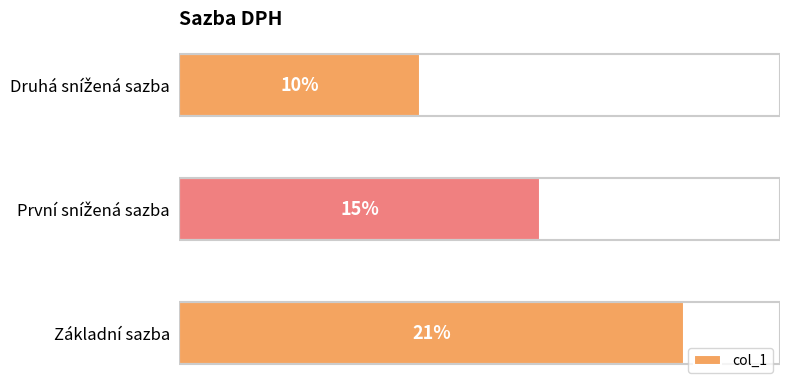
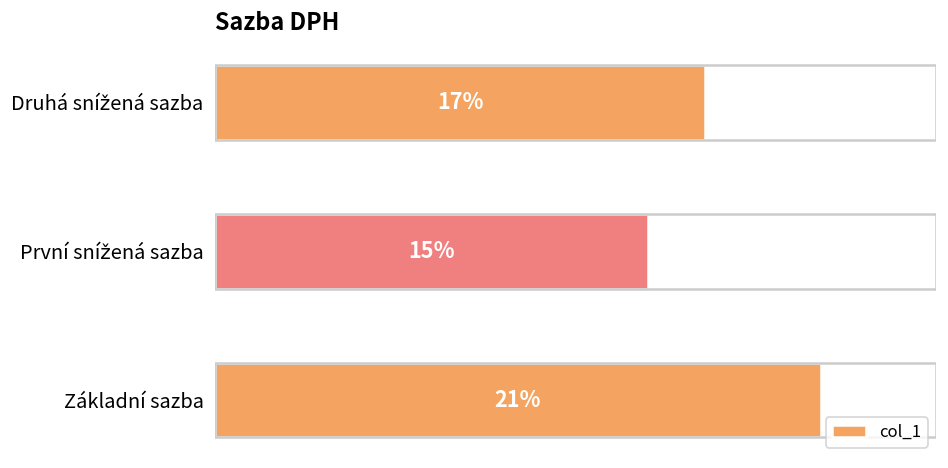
Druhá snížená sazba: 10% -> 17%
